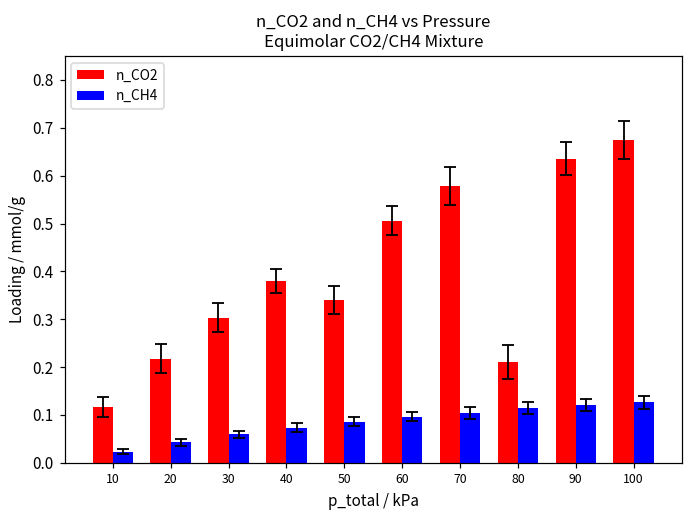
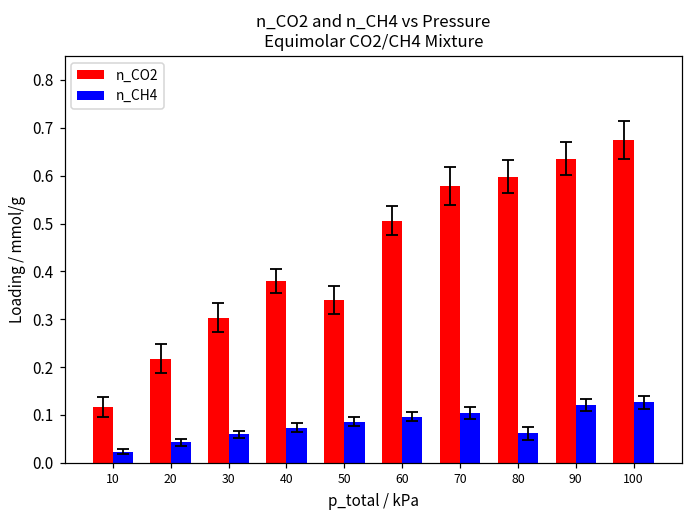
n_CO2, 80: 0.21 -> 0.60
n_CH4, 80: 0.11 -> 0.06
